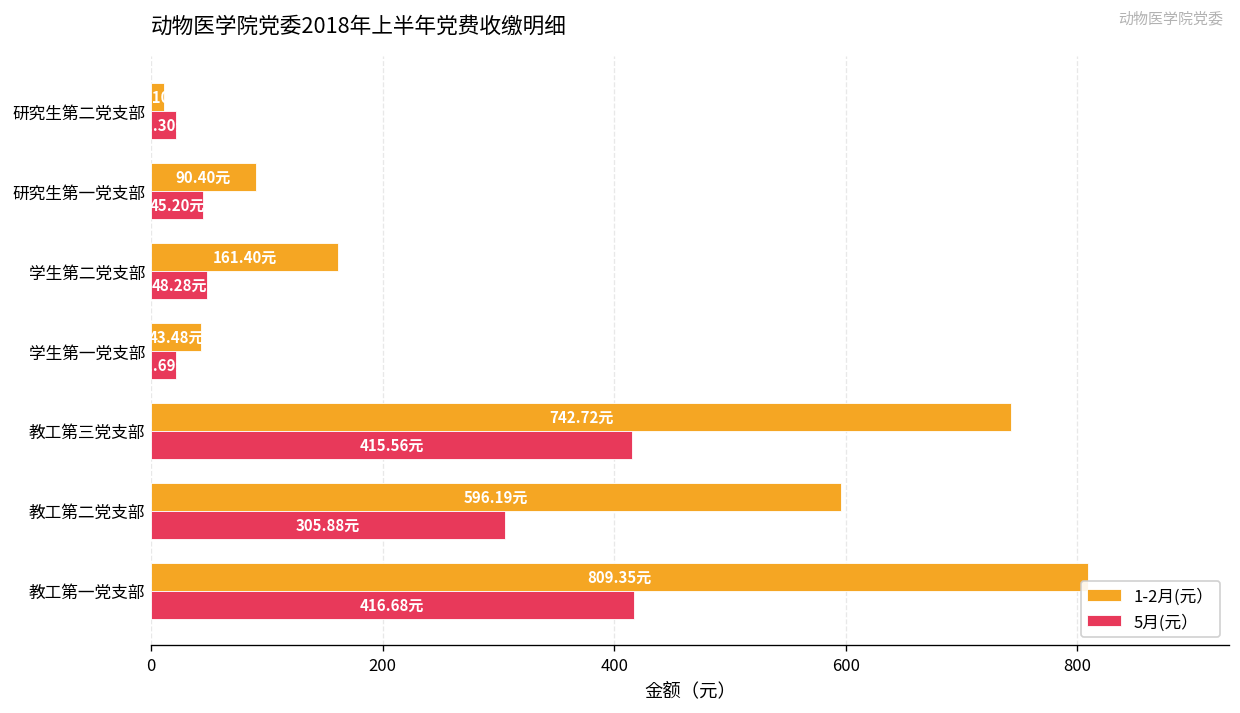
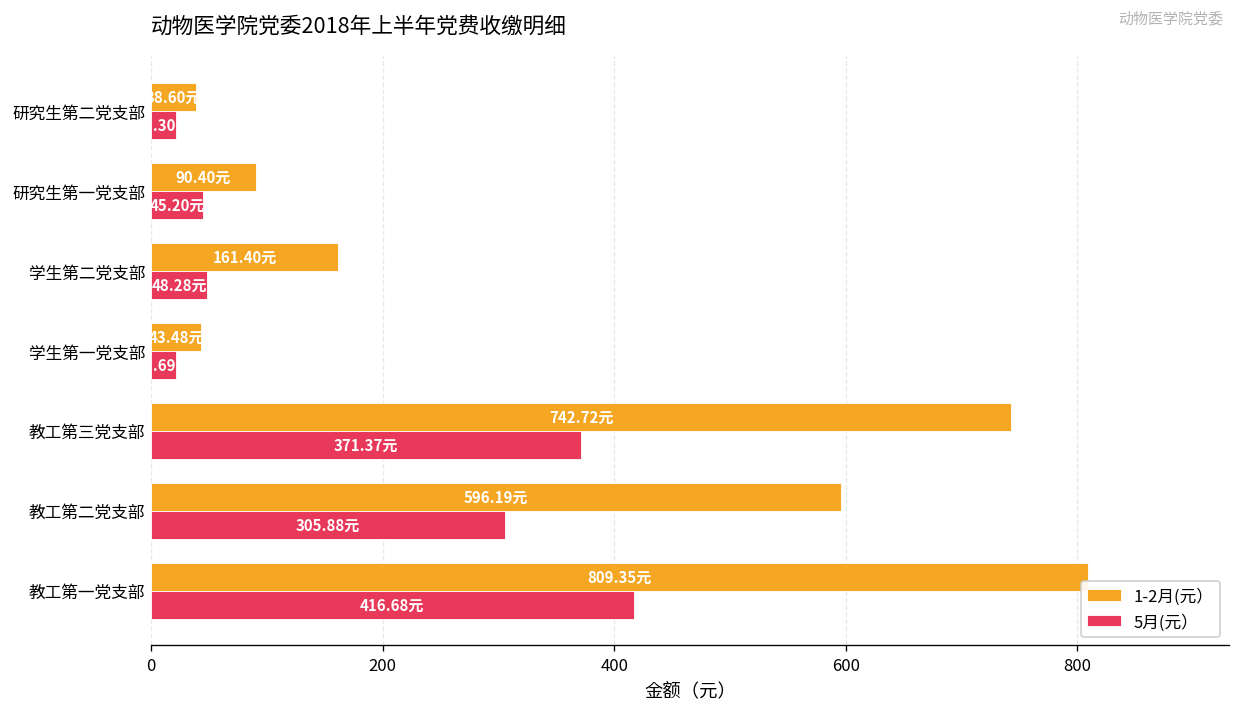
1-2月(元）, 研究生第二党支部: 10 -> 40
5月(元）, 教工第三党支部: 415.56元 -> 371.37元
